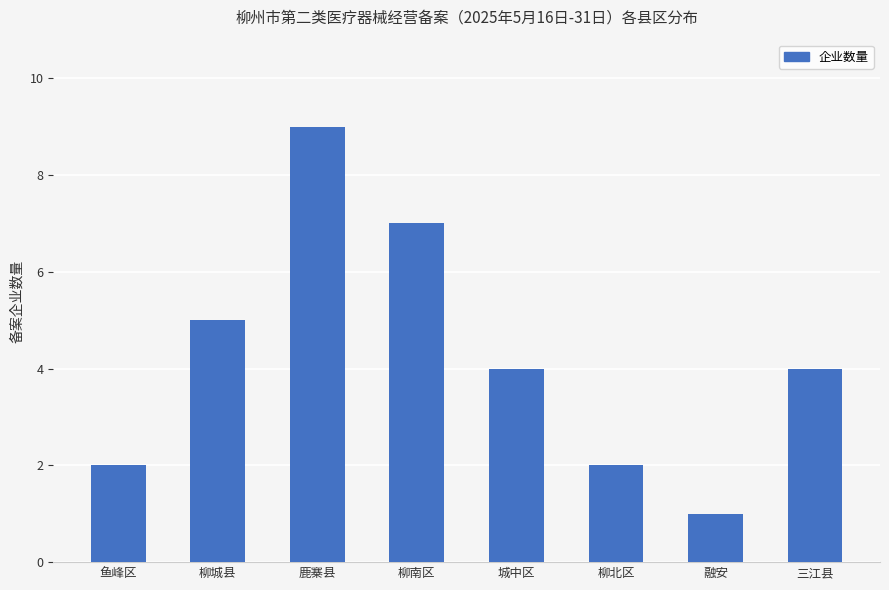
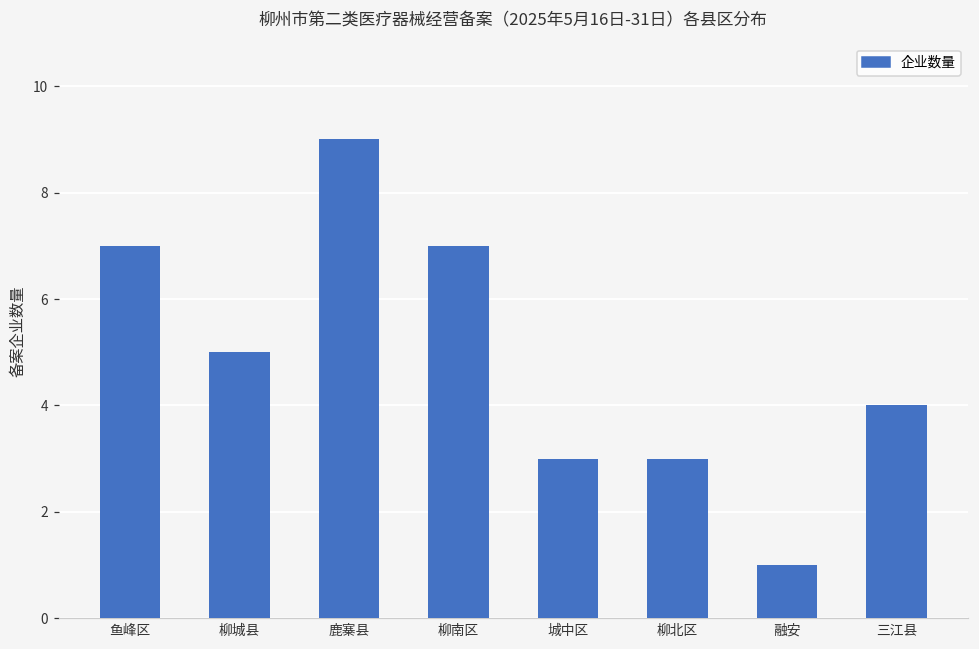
鱼峰区: 2 -> 7
城中区: 4 -> 3
柳北区: 2 -> 3
